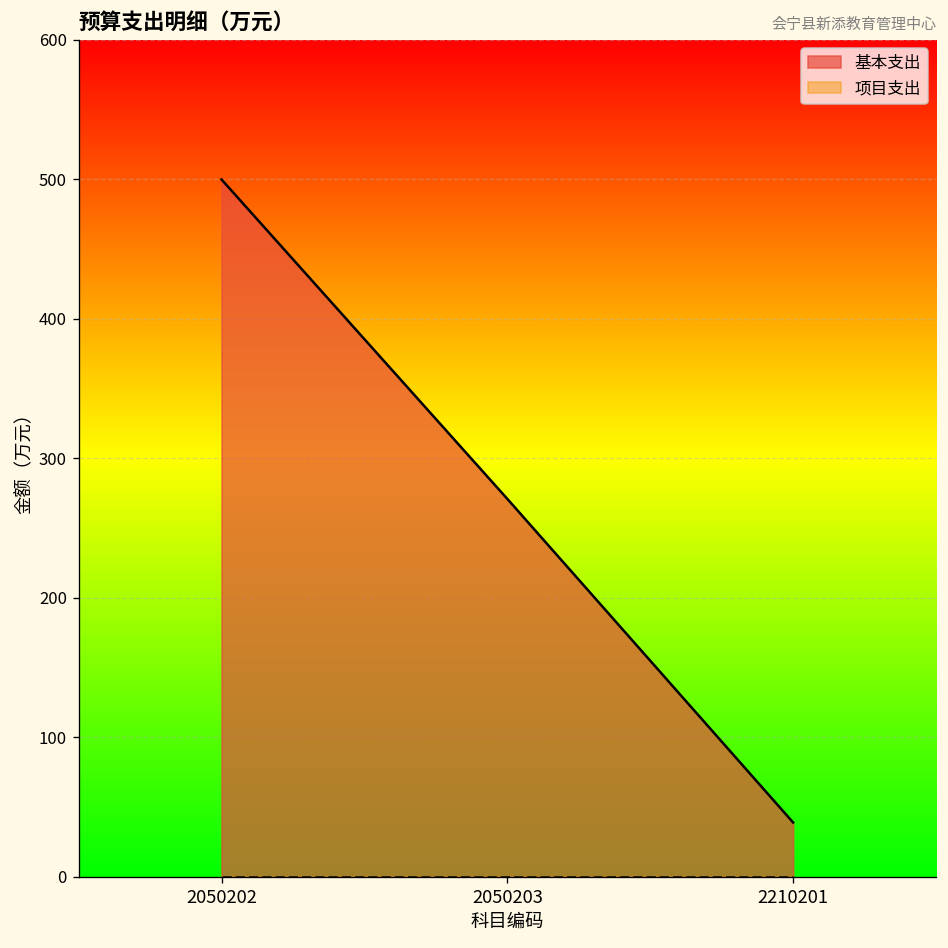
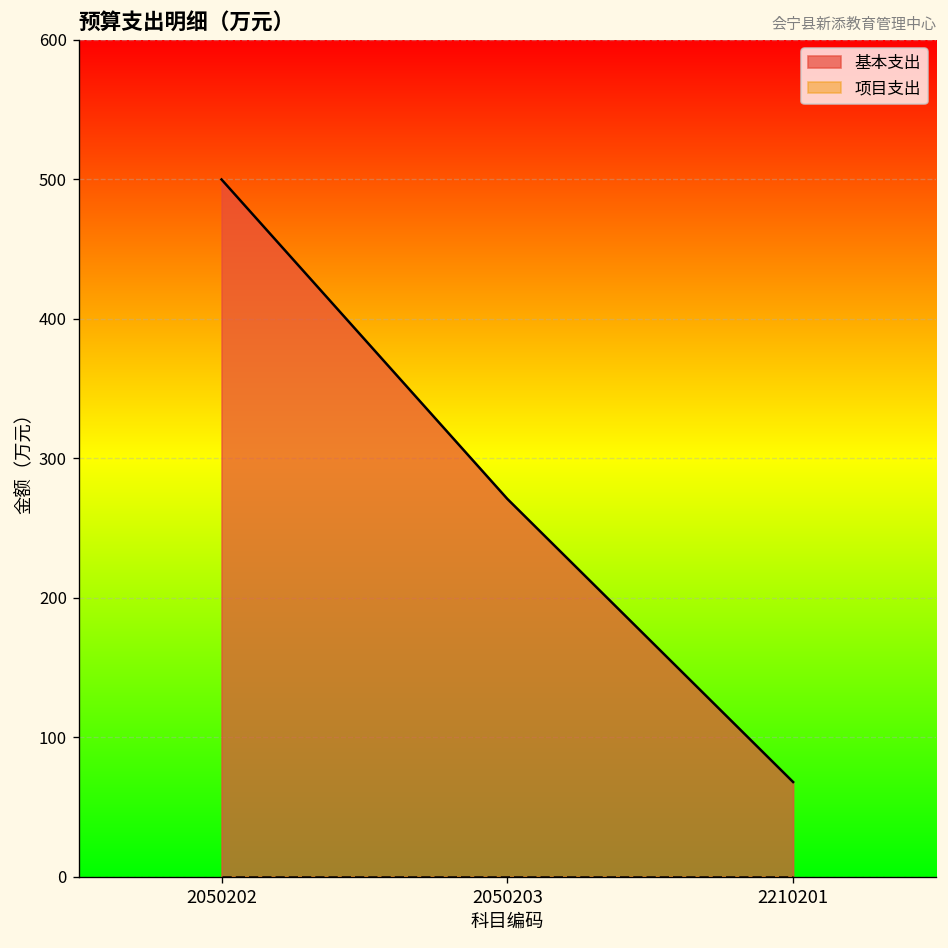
基本支出, 2210201: 39 -> 68
